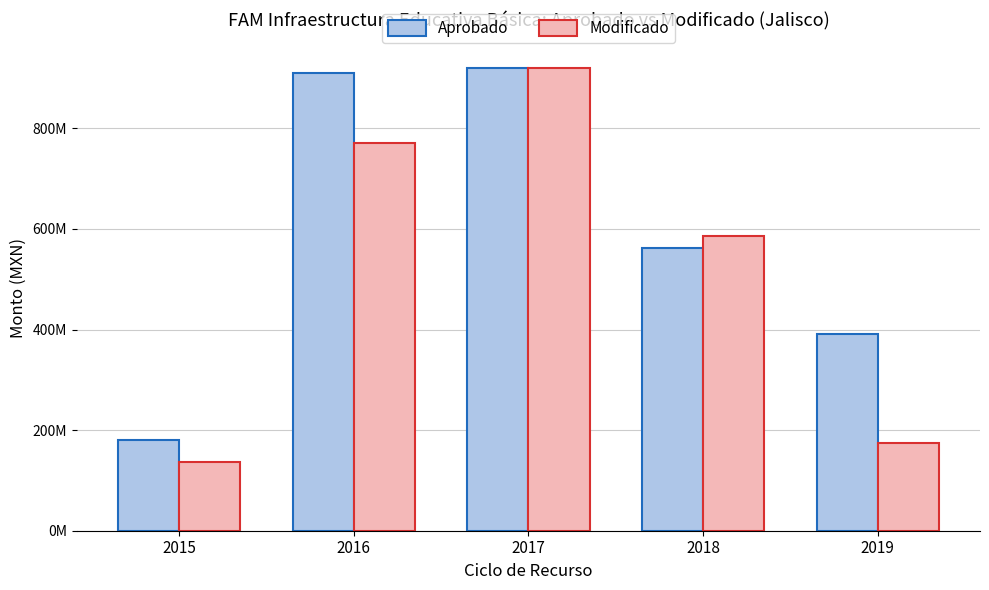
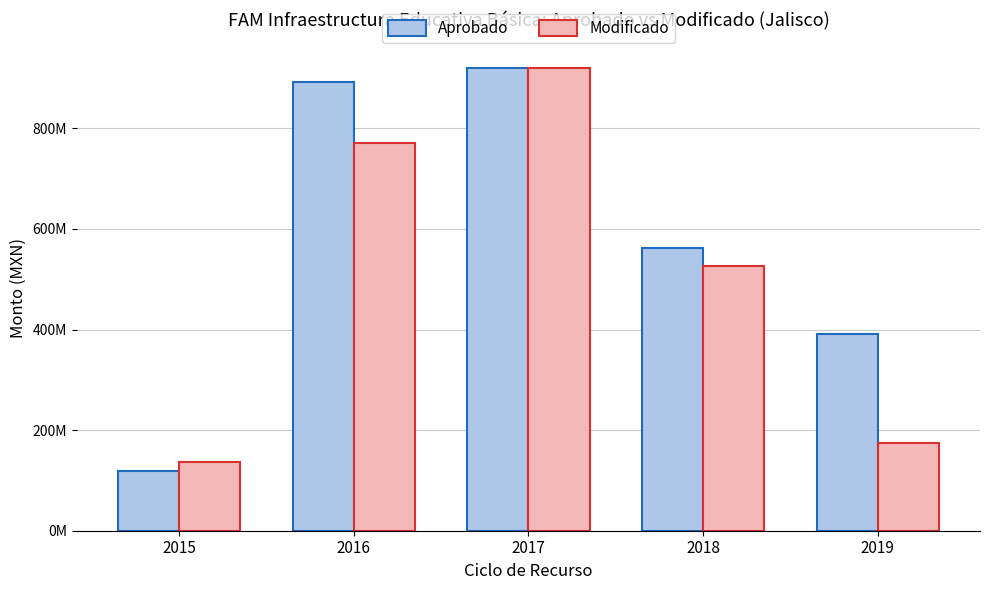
Aprobado, 2015: 180000000 -> 120000000
Aprobado, 2016: 910000000 -> 890000000
Modificado, 2018: 590000000 -> 530000000
